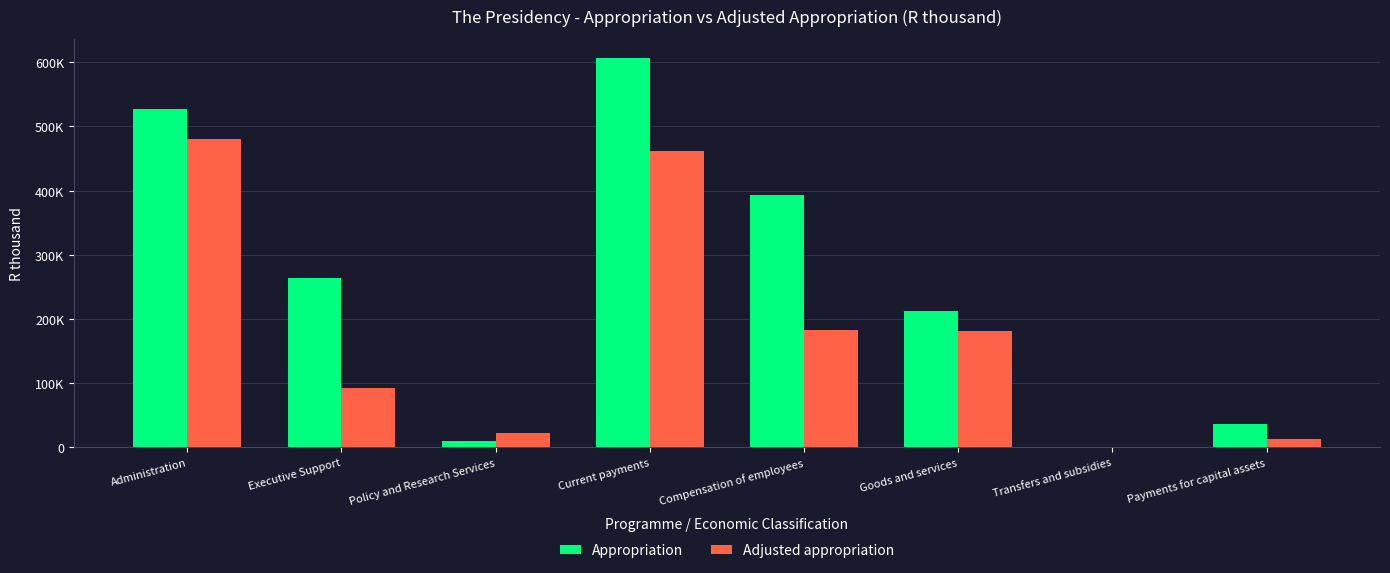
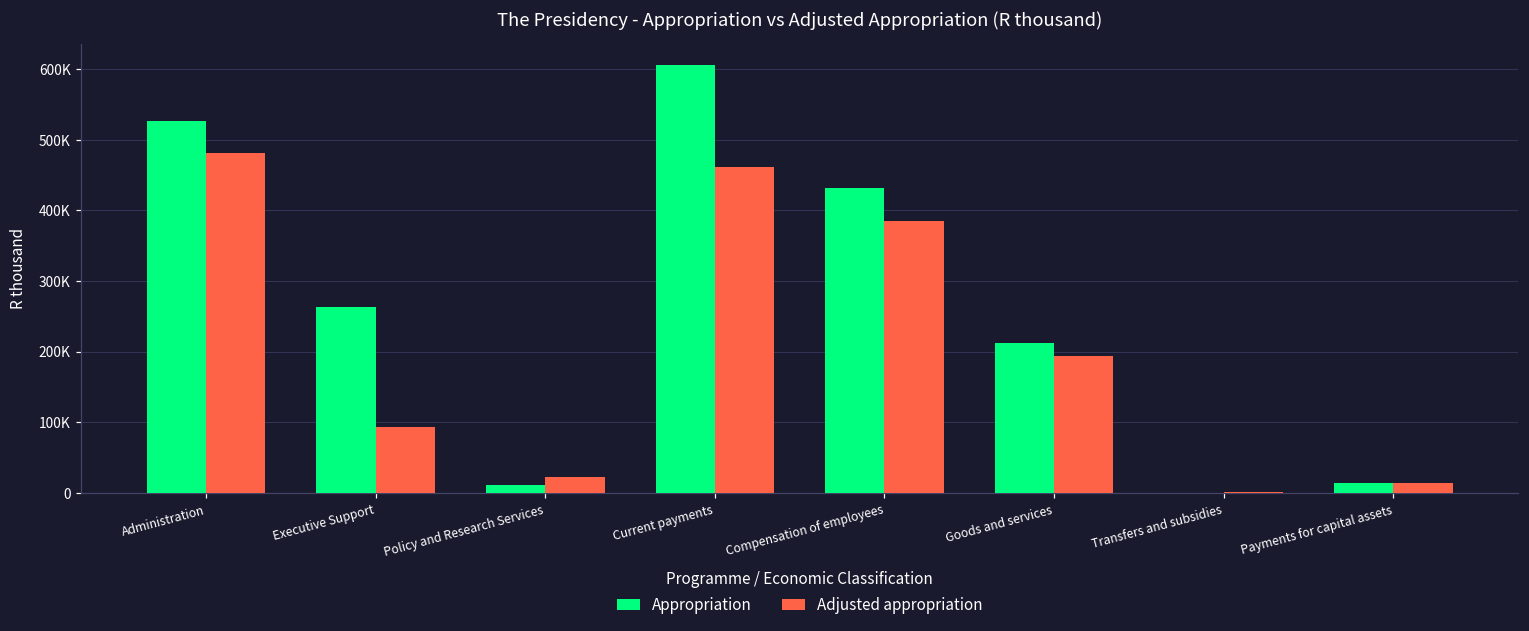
Appropriation, Compensation of employees: 390000 -> 430000
Adjusted appropriation, Compensation of employees: 180000 -> 390000
Adjusted appropriation, Goods and services: 180000 -> 190000
Appropriation, Payments for capital assets: 40000 -> 10000
